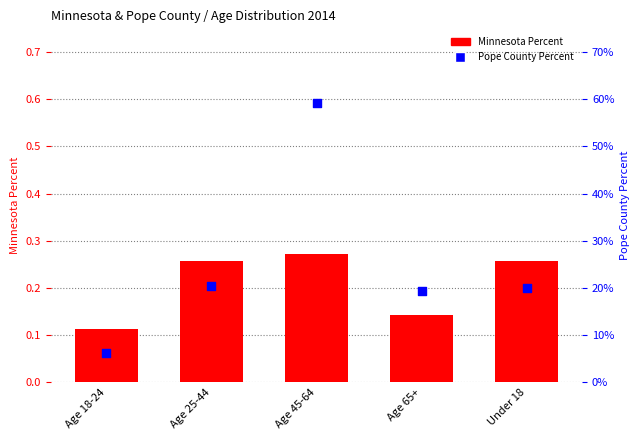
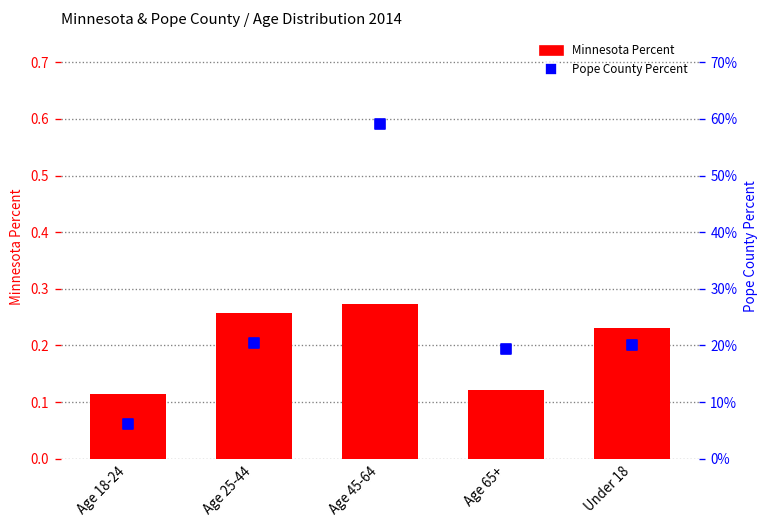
Minnesota Percent, Age 65+: 0.14 -> 0.12
Minnesota Percent, Under 18: 0.26 -> 0.23
